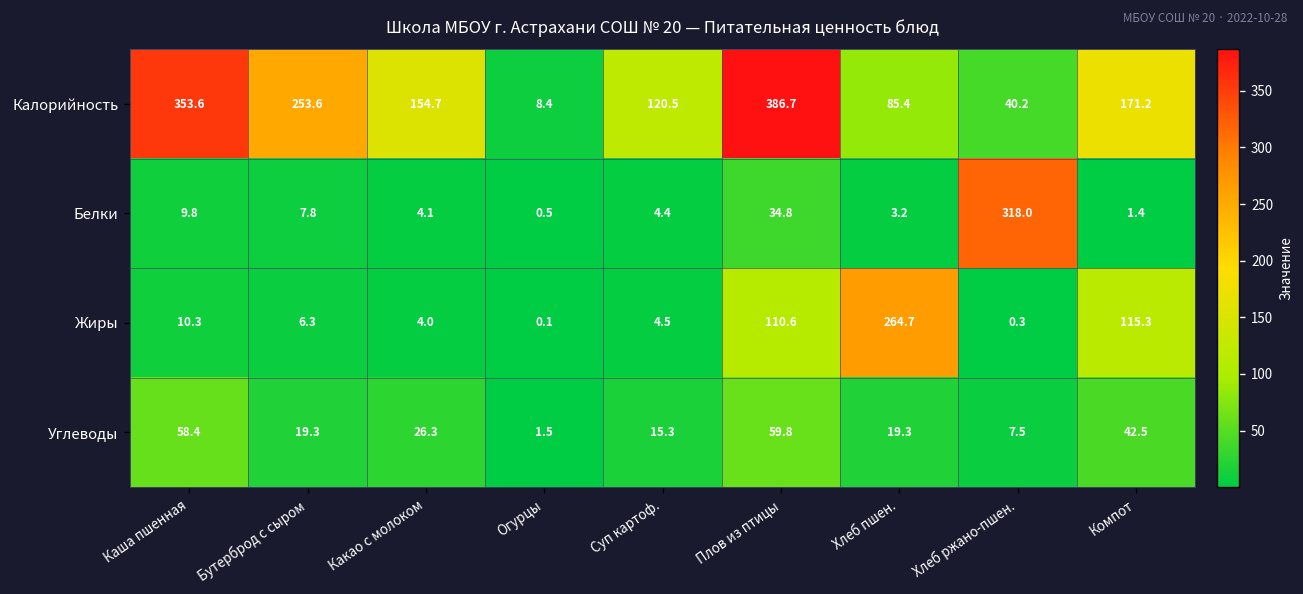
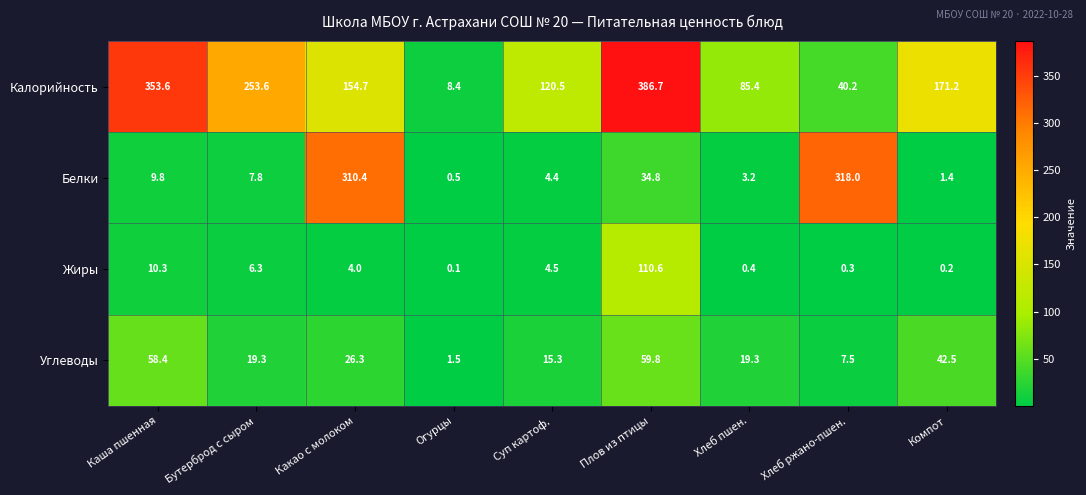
Белки, Какао с молоком: 4.1 -> 310.4
Жиры, Хлеб пшен.: 264.7 -> 0.4
Жиры, Компот: 115.3 -> 0.2
